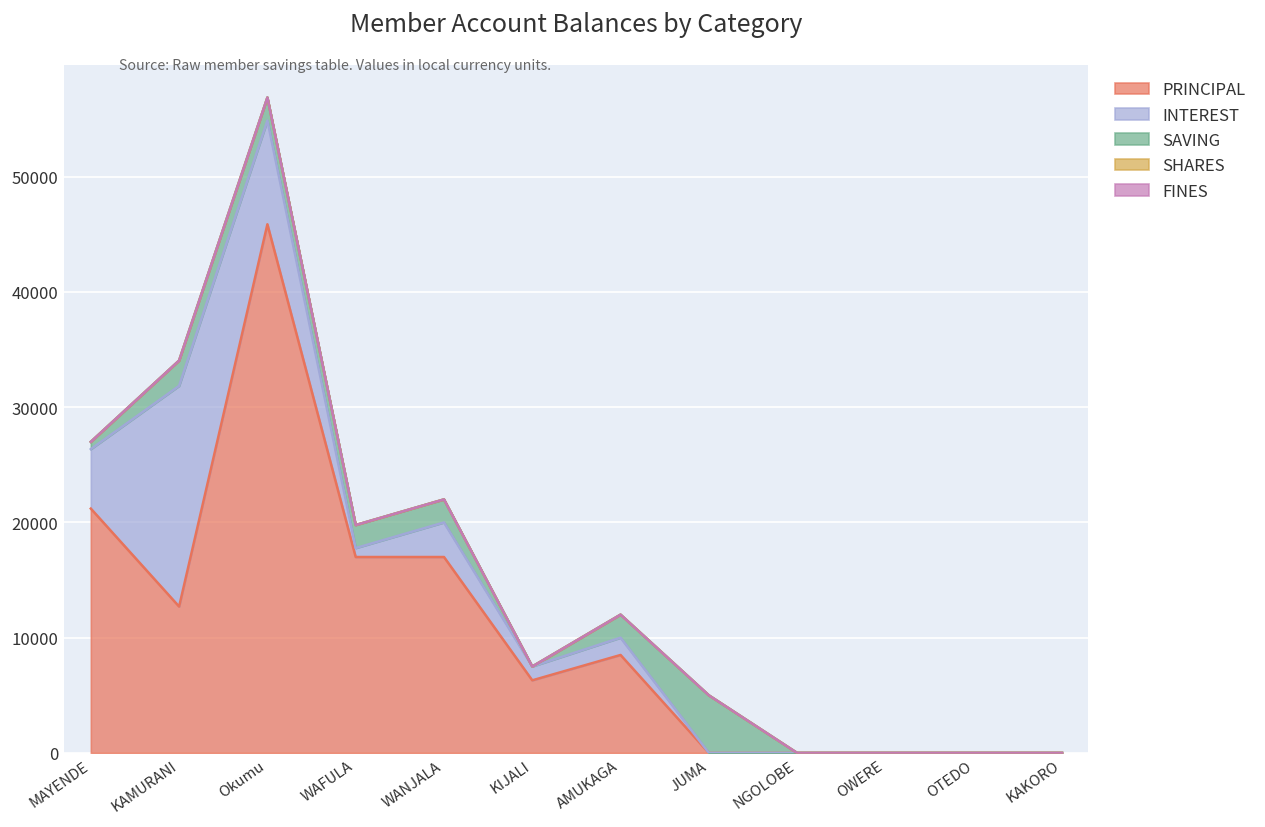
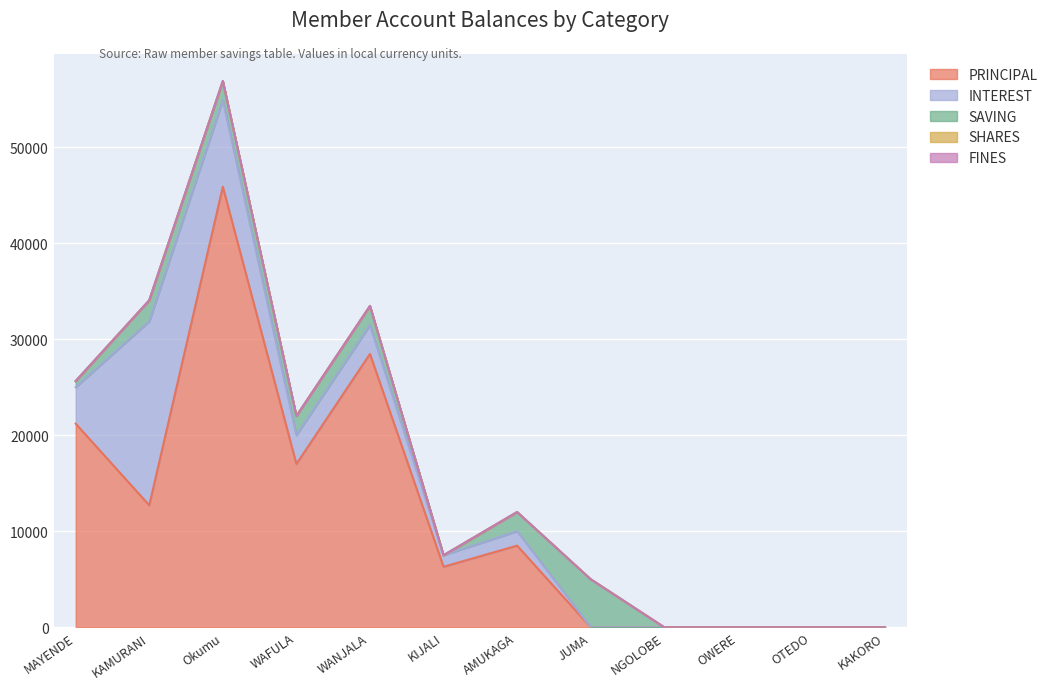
INTEREST, MAYENDE: 5000 -> 4000
INTEREST, WAFULA: 1000 -> 3000
PRINCIPAL, WANJALA: 17000 -> 28000
